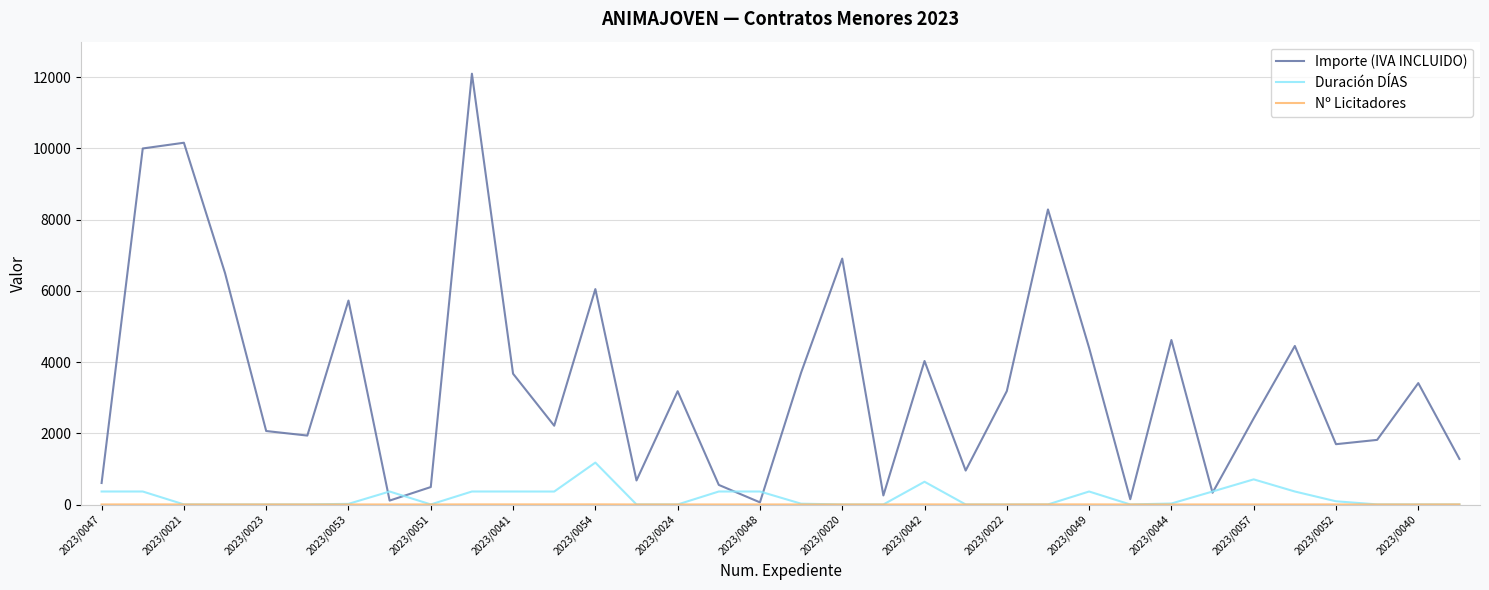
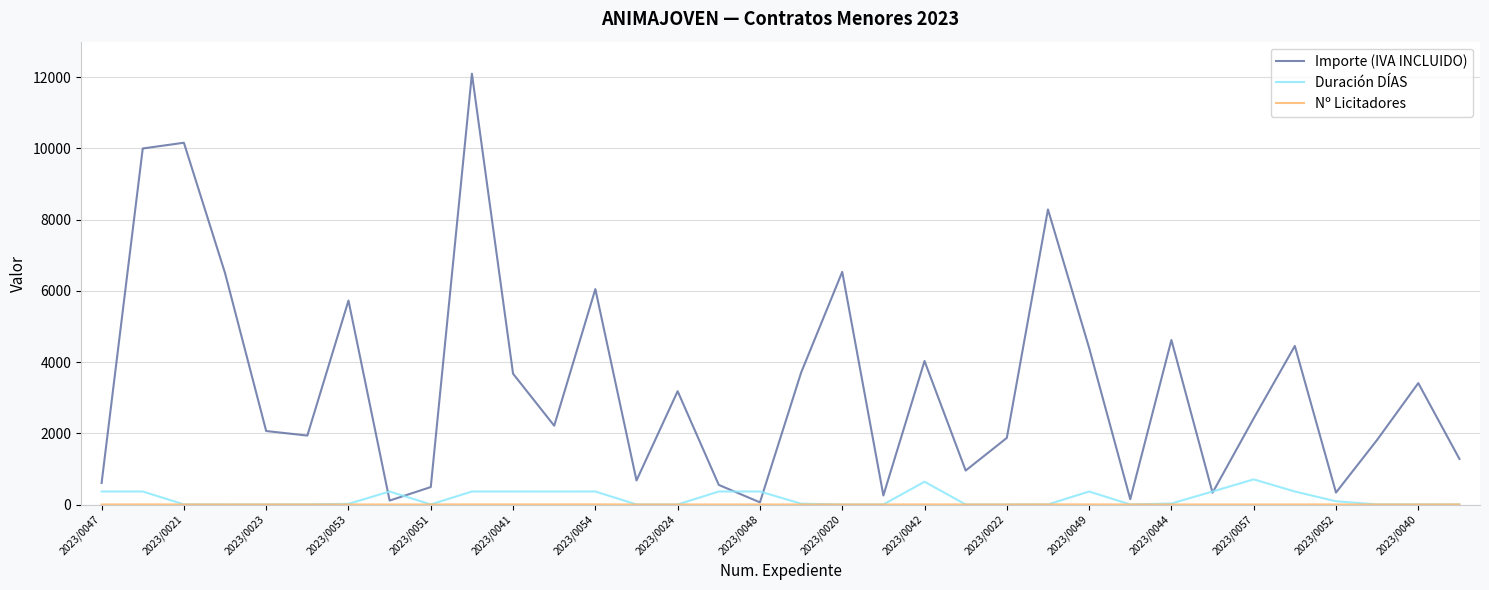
Duración DÍAS, 2023/0054: 1200 -> 400
Importe (IVA INCLUIDO), 2023/0020: 6900 -> 6500
Importe (IVA INCLUIDO), 2023/0022: 3200 -> 1900
Importe (IVA INCLUIDO), 2023/0052: 1700 -> 300
